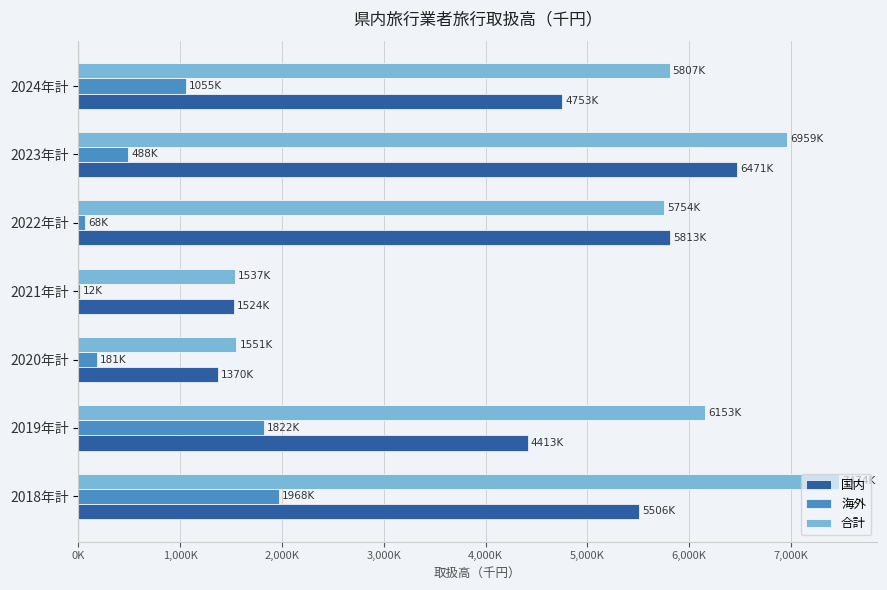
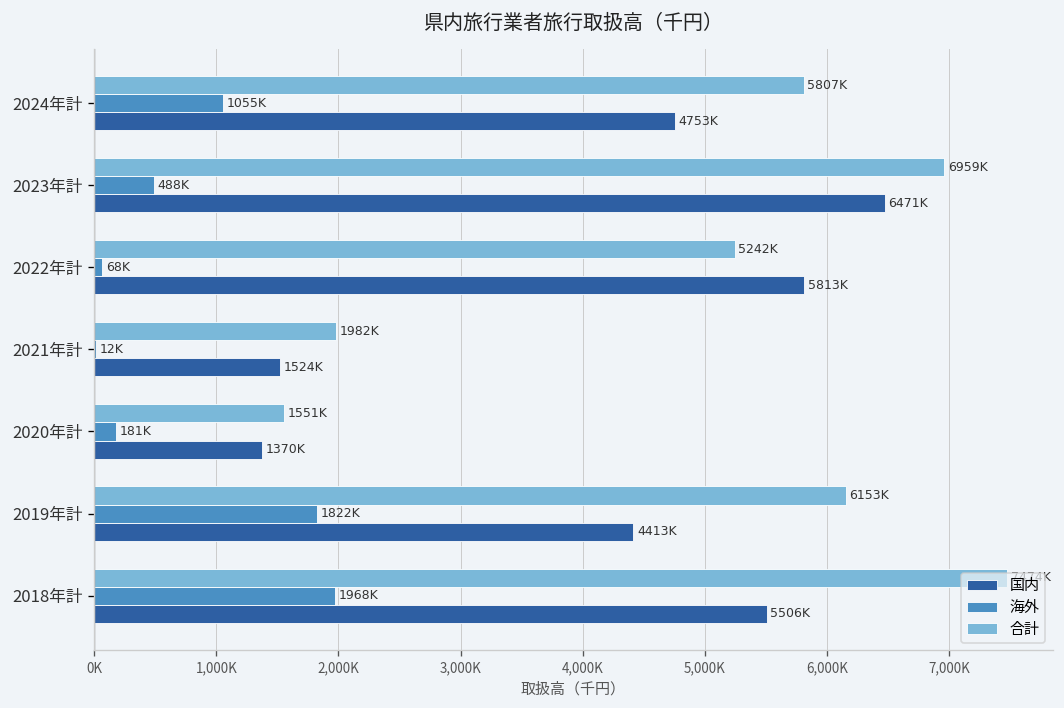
合計, 2022年計: 5754K -> 5242K
合計, 2021年計: 1537K -> 1982K
